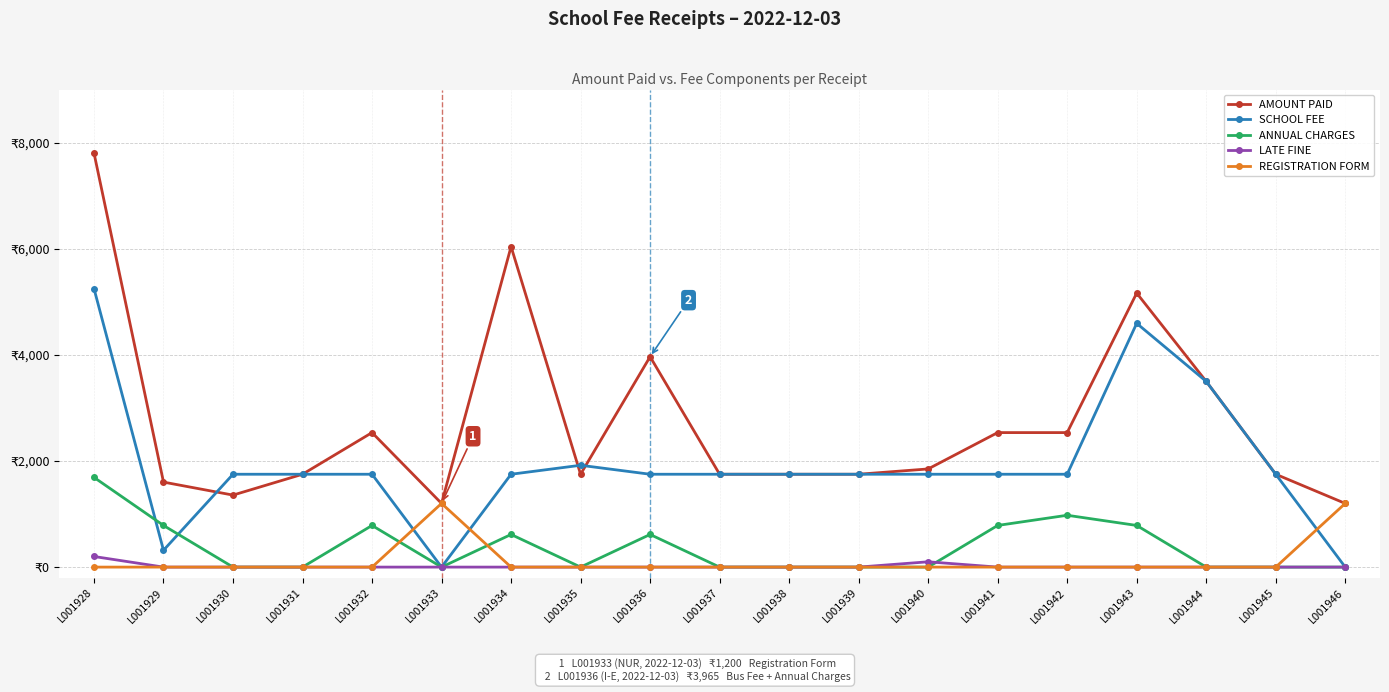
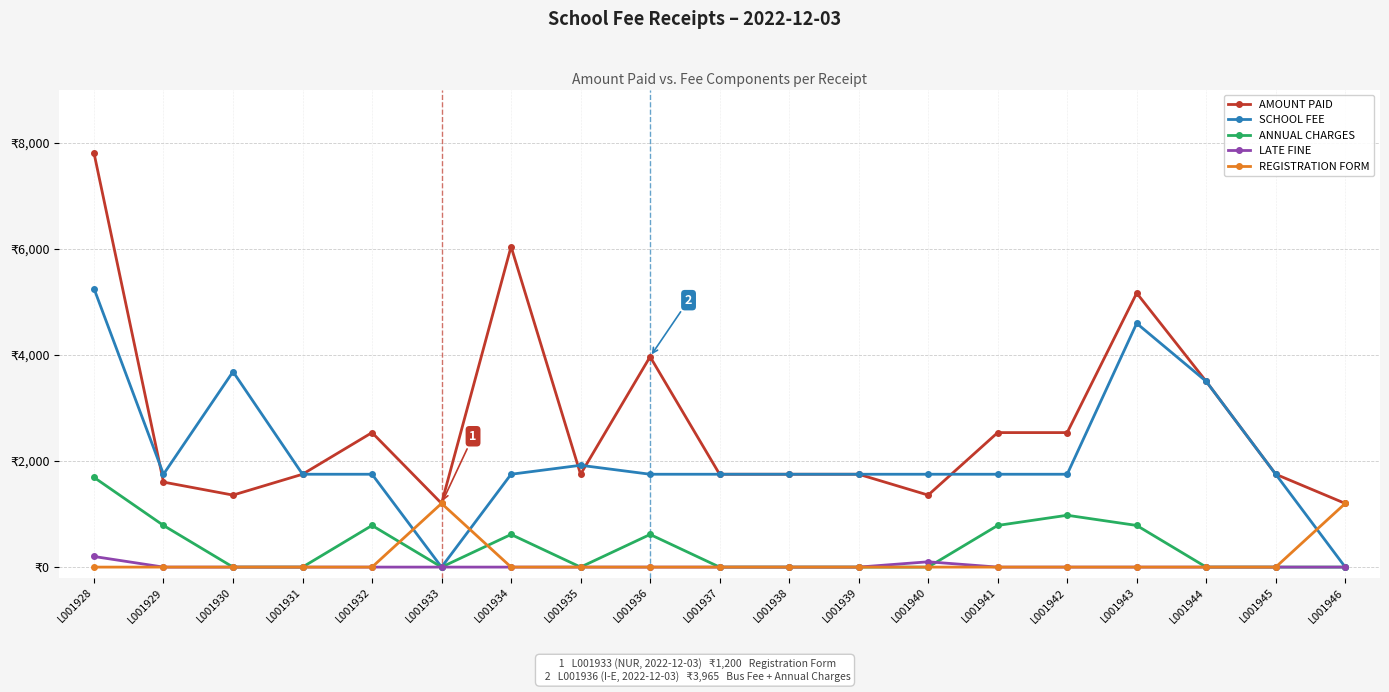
SCHOOL FEE, L001929: ₹300 -> ₹1,800
SCHOOL FEE, L001930: ₹1,800 -> ₹3,700
AMOUNT PAID, L001940: ₹1,900 -> ₹1,400
